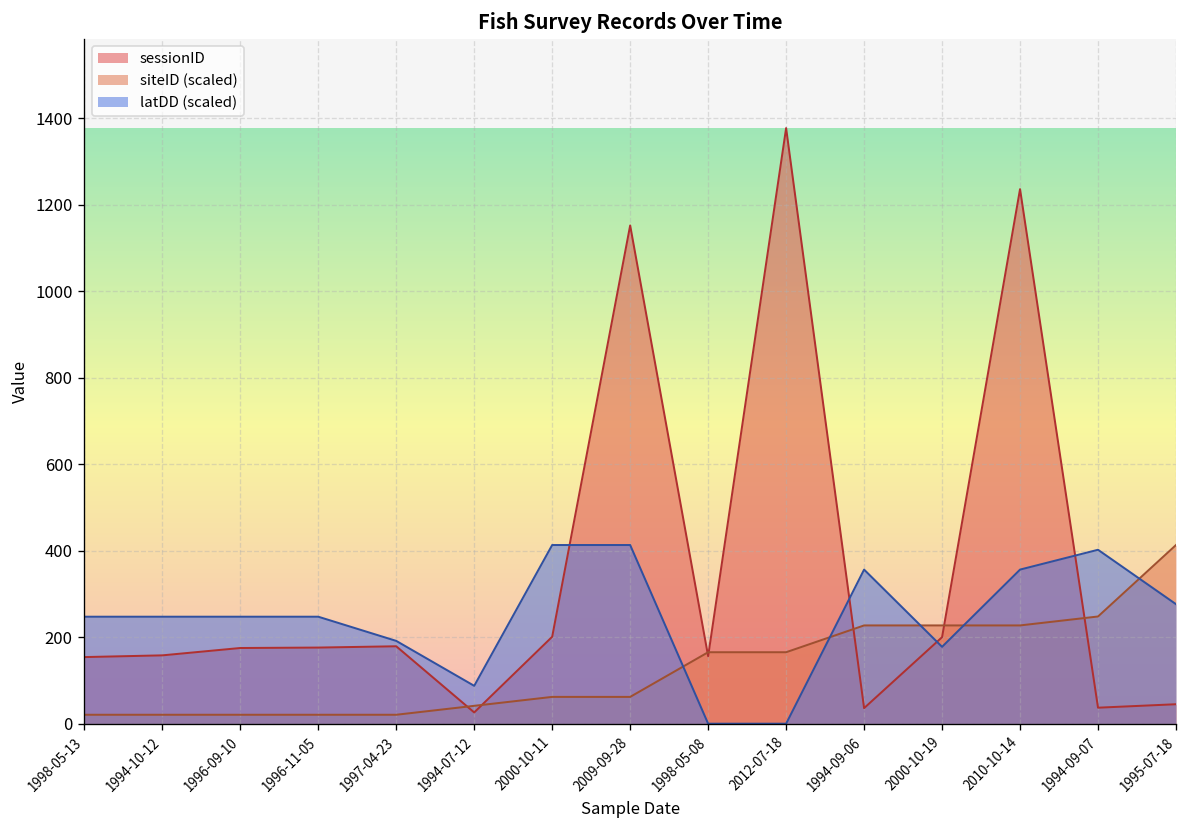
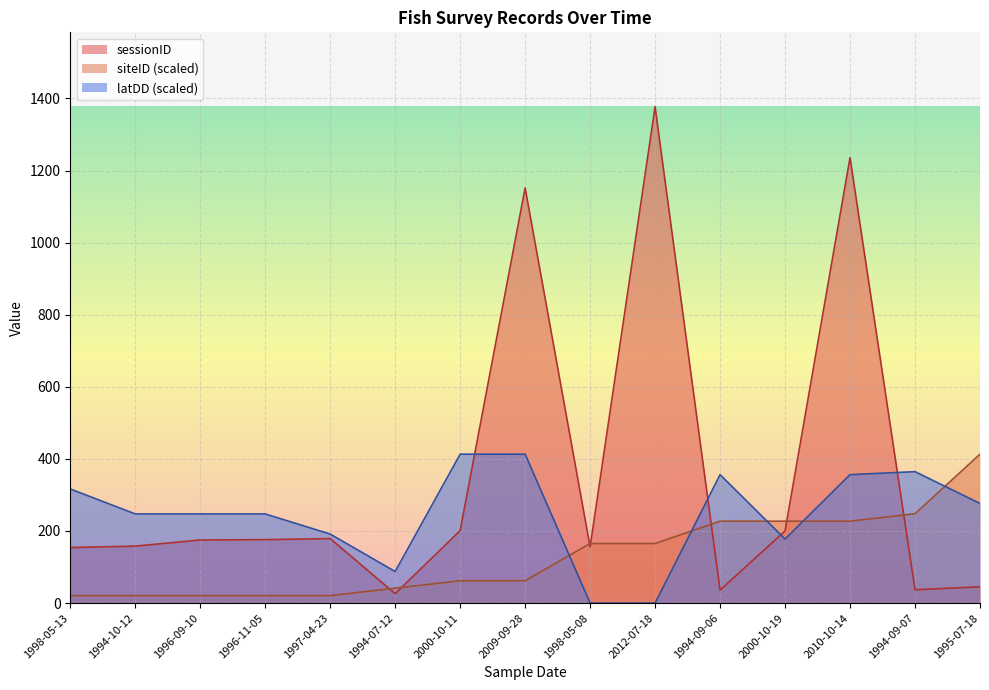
latDD (scaled), 1998-05-13: 250 -> 320
latDD (scaled), 1994-09-07: 400 -> 360
